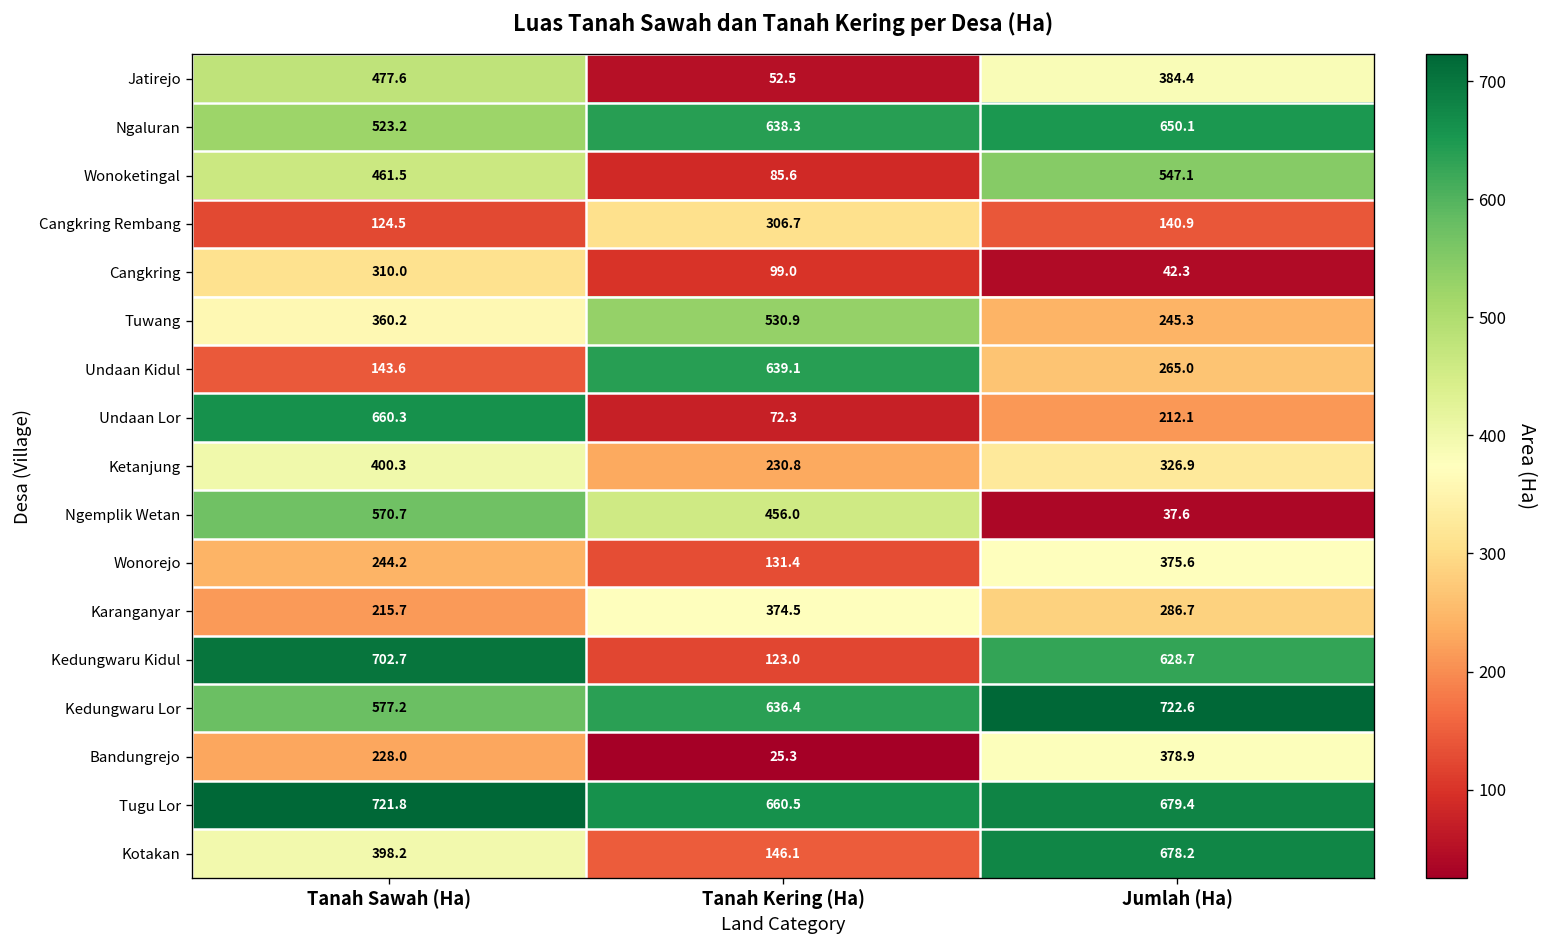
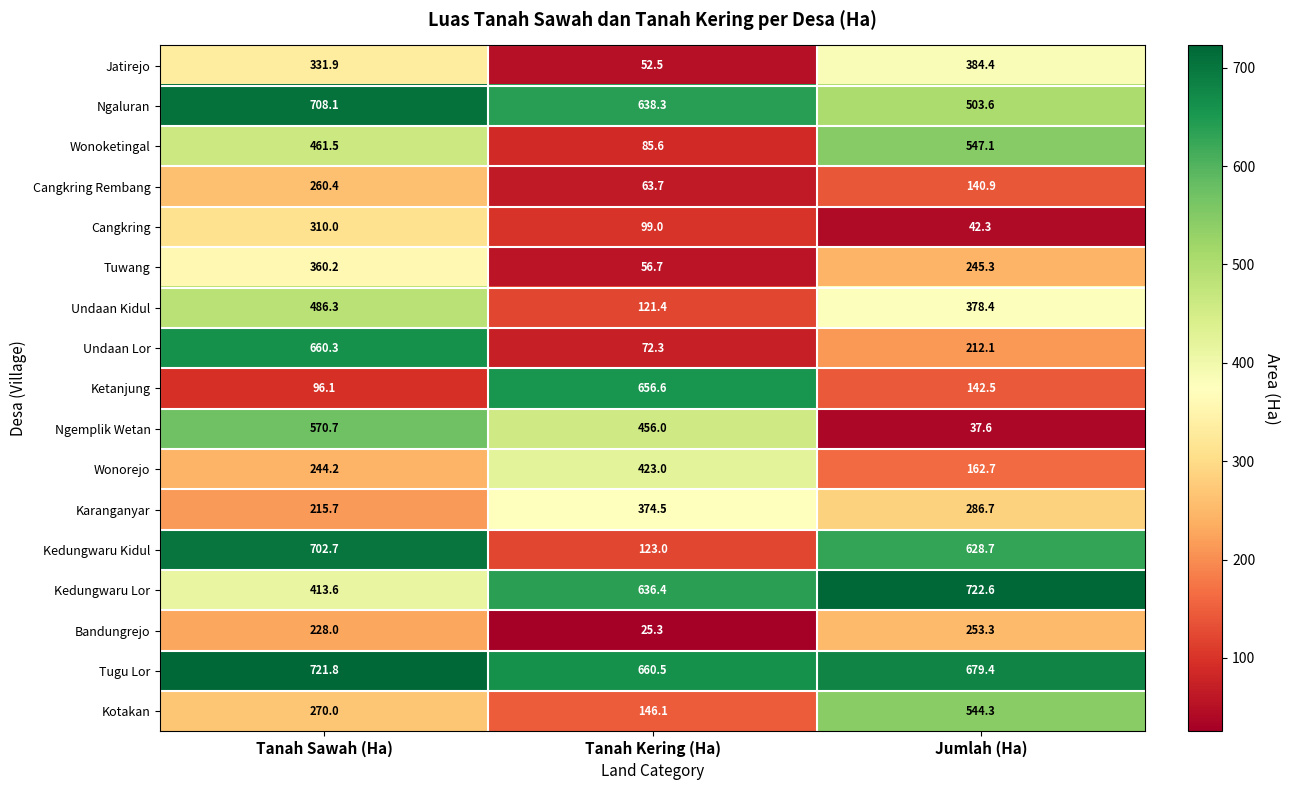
Jatirejo, Tanah Sawah (Ha): 477.6 -> 331.9
Ngaluran, Tanah Sawah (Ha): 523.2 -> 708.1
Ngaluran, Jumlah (Ha): 650.1 -> 503.6
Cangkring Rembang, Tanah Sawah (Ha): 124.5 -> 260.4
Cangkring Rembang, Tanah Kering (Ha): 306.7 -> 63.7
Tuwang, Tanah Kering (Ha): 530.9 -> 56.7
Undaan Kidul, Tanah Sawah (Ha): 143.6 -> 486.3
Undaan Kidul, Tanah Kering (Ha): 639.1 -> 121.4
Undaan Kidul, Jumlah (Ha): 265.0 -> 378.4
Ketanjung, Tanah Sawah (Ha): 400.3 -> 96.1
Ketanjung, Tanah Kering (Ha): 230.8 -> 656.6
Ketanjung, Jumlah (Ha): 326.9 -> 142.5
Wonorejo, Tanah Kering (Ha): 131.4 -> 423.0
Wonorejo, Jumlah (Ha): 375.6 -> 162.7
Kedungwaru Lor, Tanah Sawah (Ha): 577.2 -> 413.6
Bandungrejo, Jumlah (Ha): 378.9 -> 253.3
Kotakan, Tanah Sawah (Ha): 398.2 -> 270.0
Kotakan, Jumlah (Ha): 678.2 -> 544.3
